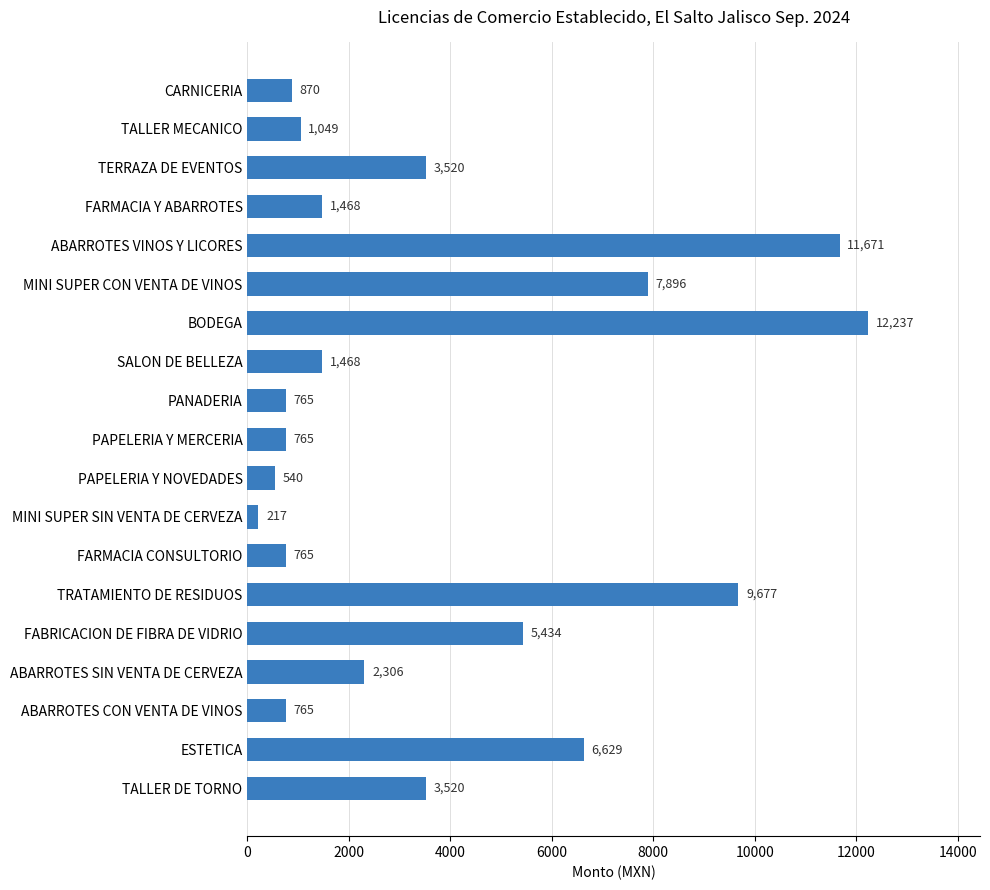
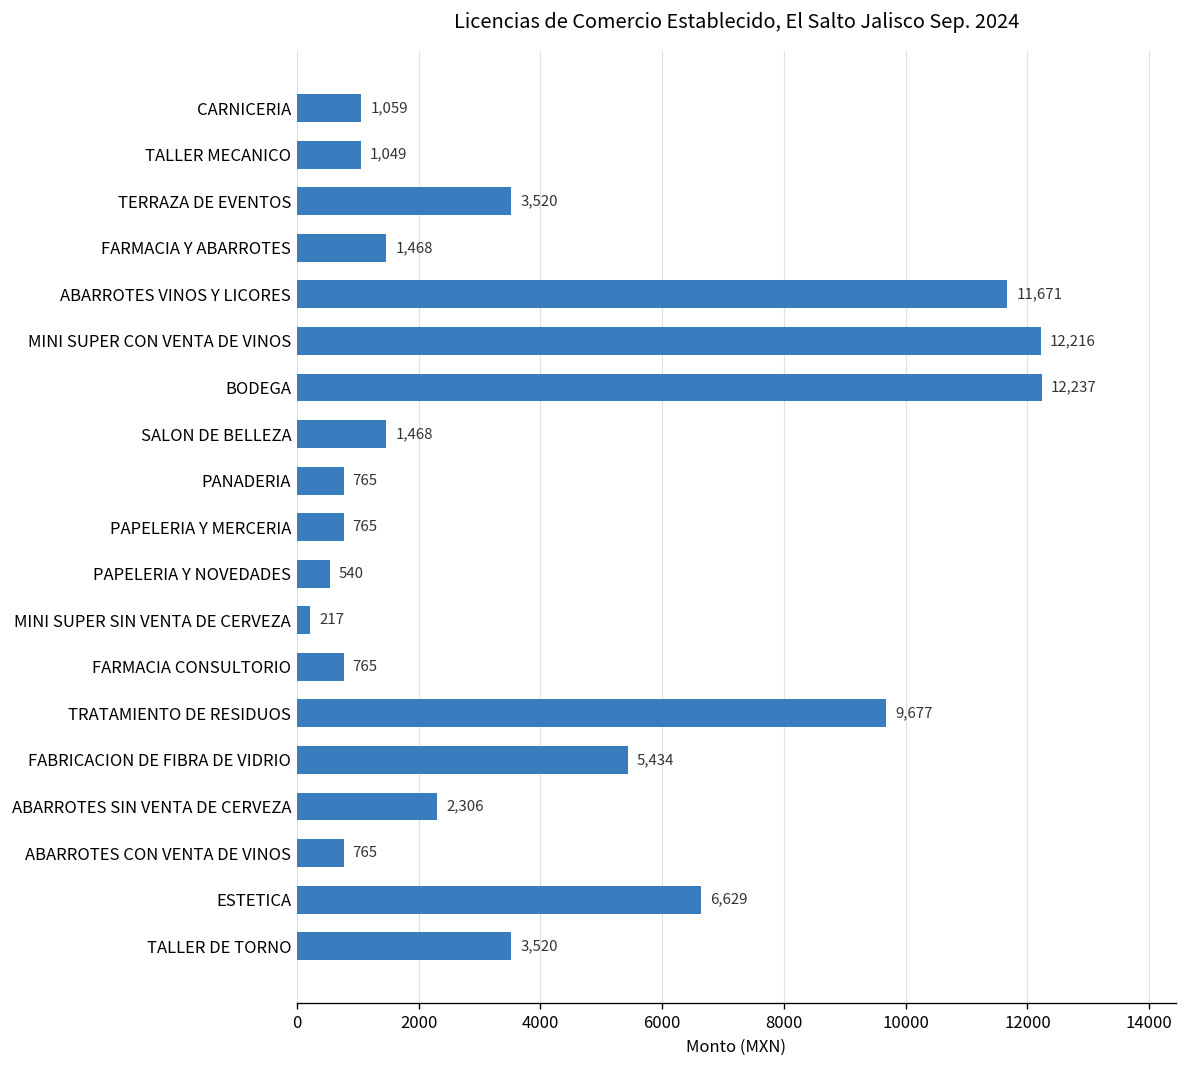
CARNICERIA: 870 -> 1,059
MINI SUPER CON VENTA DE VINOS: 7,896 -> 12,216
